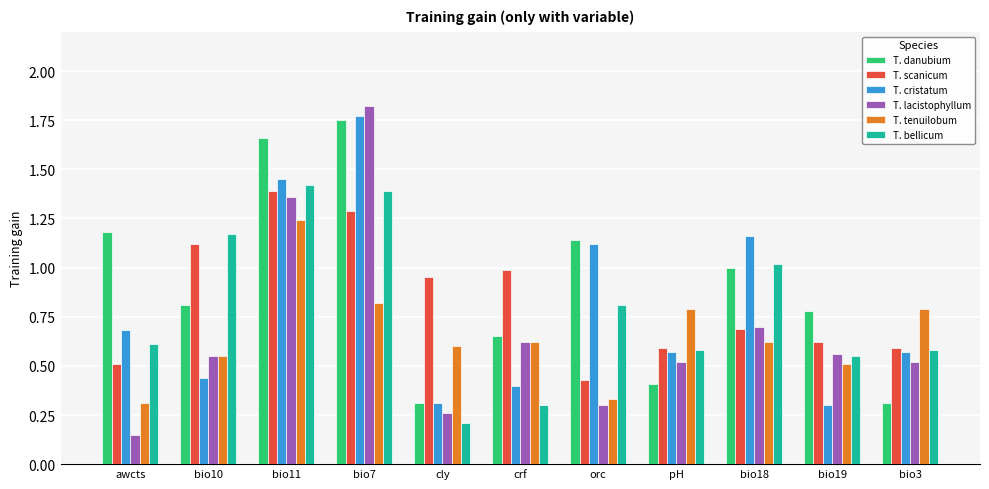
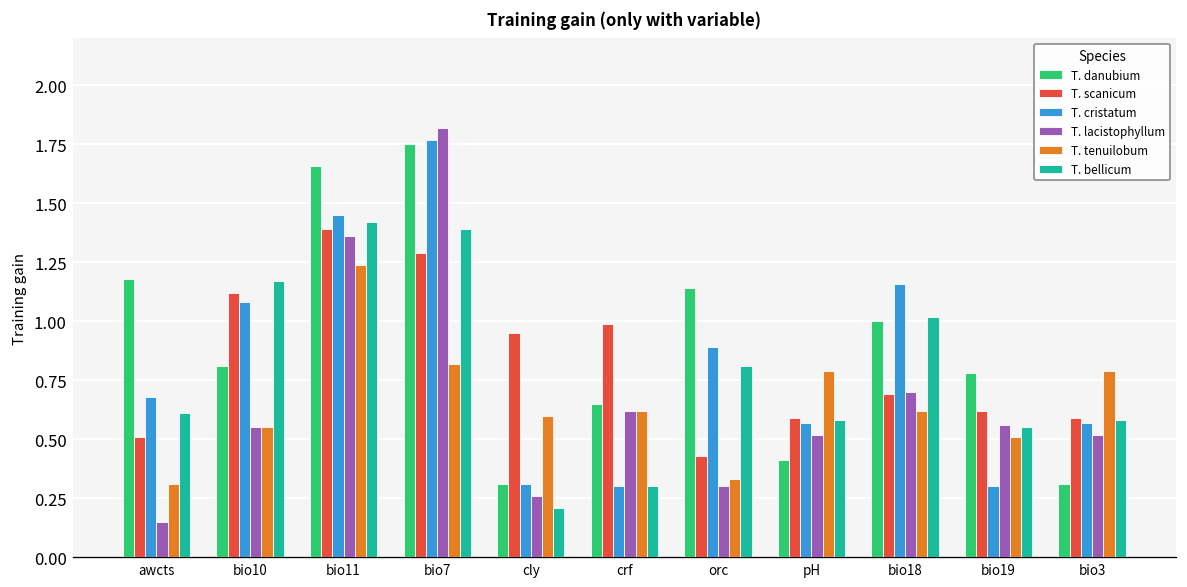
T. cristatum, bio10: 0.44 -> 1.08
T. cristatum, crf: 0.4 -> 0.3
T. cristatum, orc: 1.12 -> 0.89
